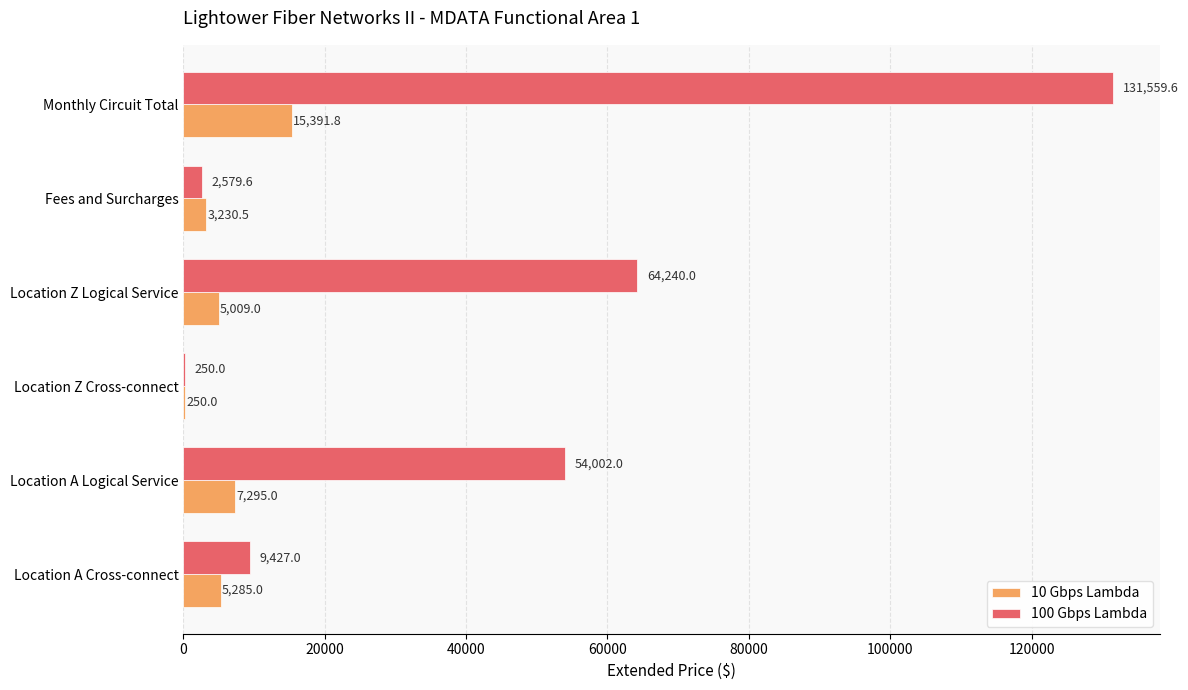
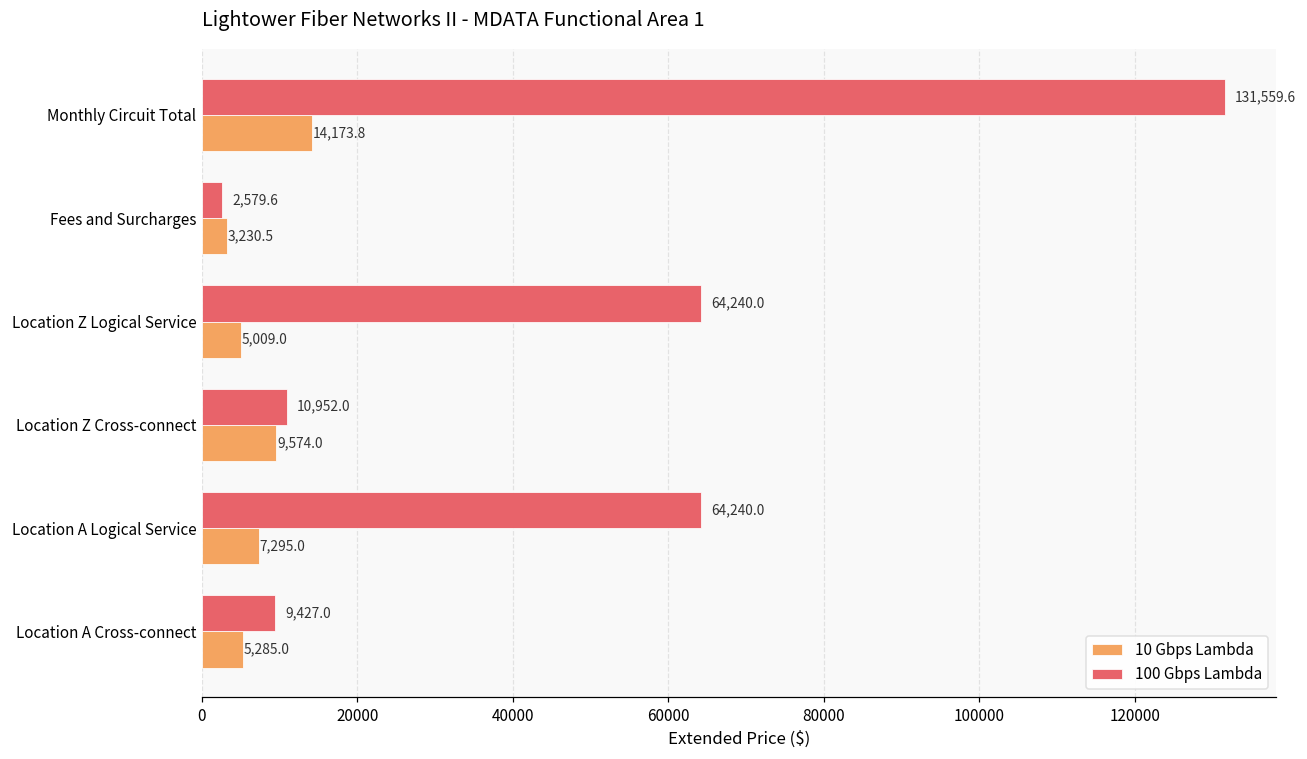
10 Gbps Lambda, Monthly Circuit Total: 15,391.8 -> 14,173.8
100 Gbps Lambda, Location Z Cross-connect: 250.0 -> 10,952.0
10 Gbps Lambda, Location Z Cross-connect: 250.0 -> 9,574.0
100 Gbps Lambda, Location A Logical Service: 54,002.0 -> 64,240.0
